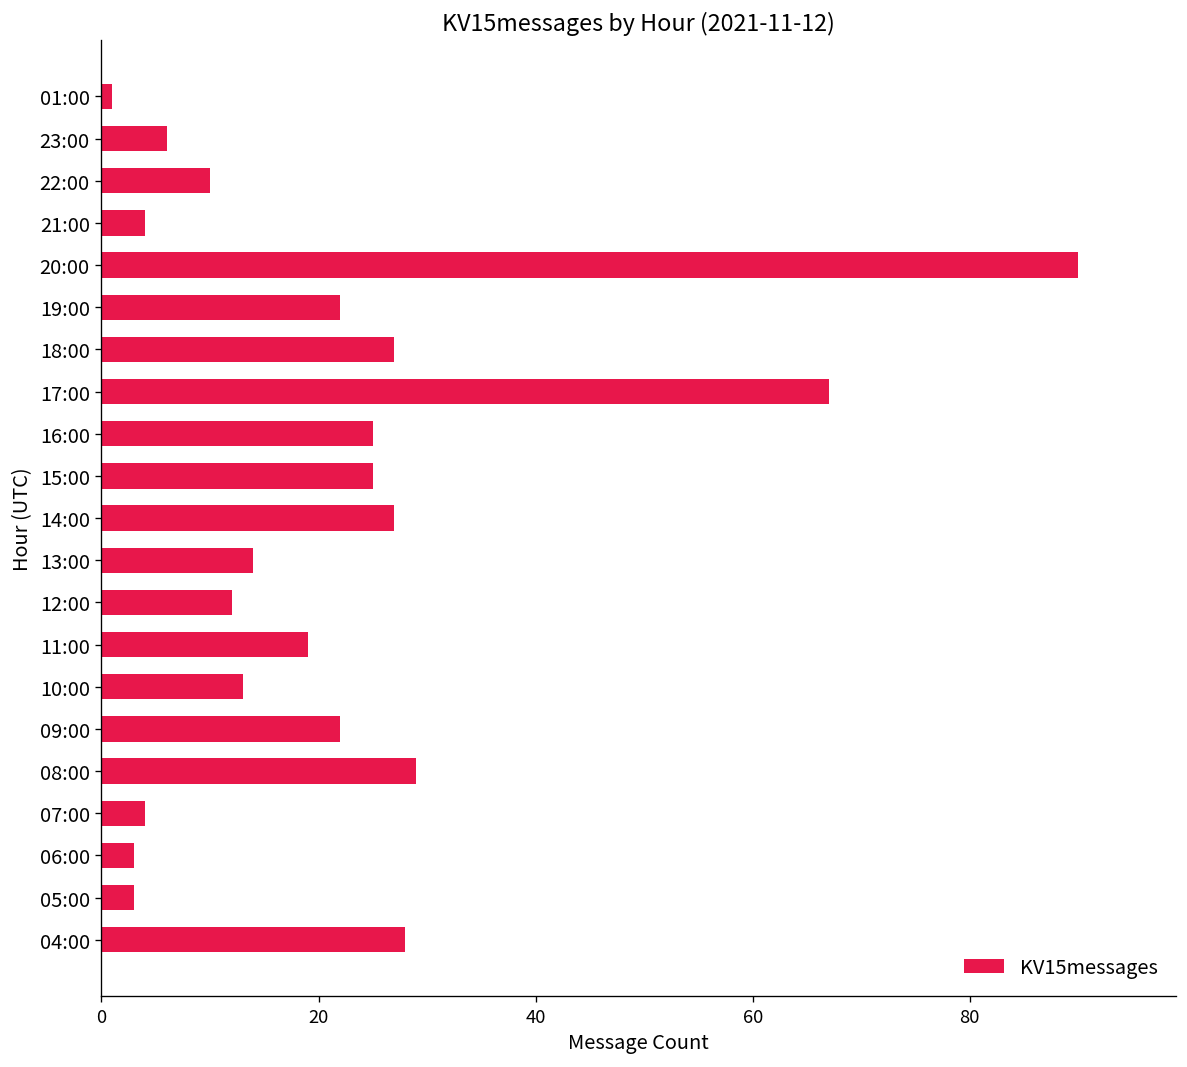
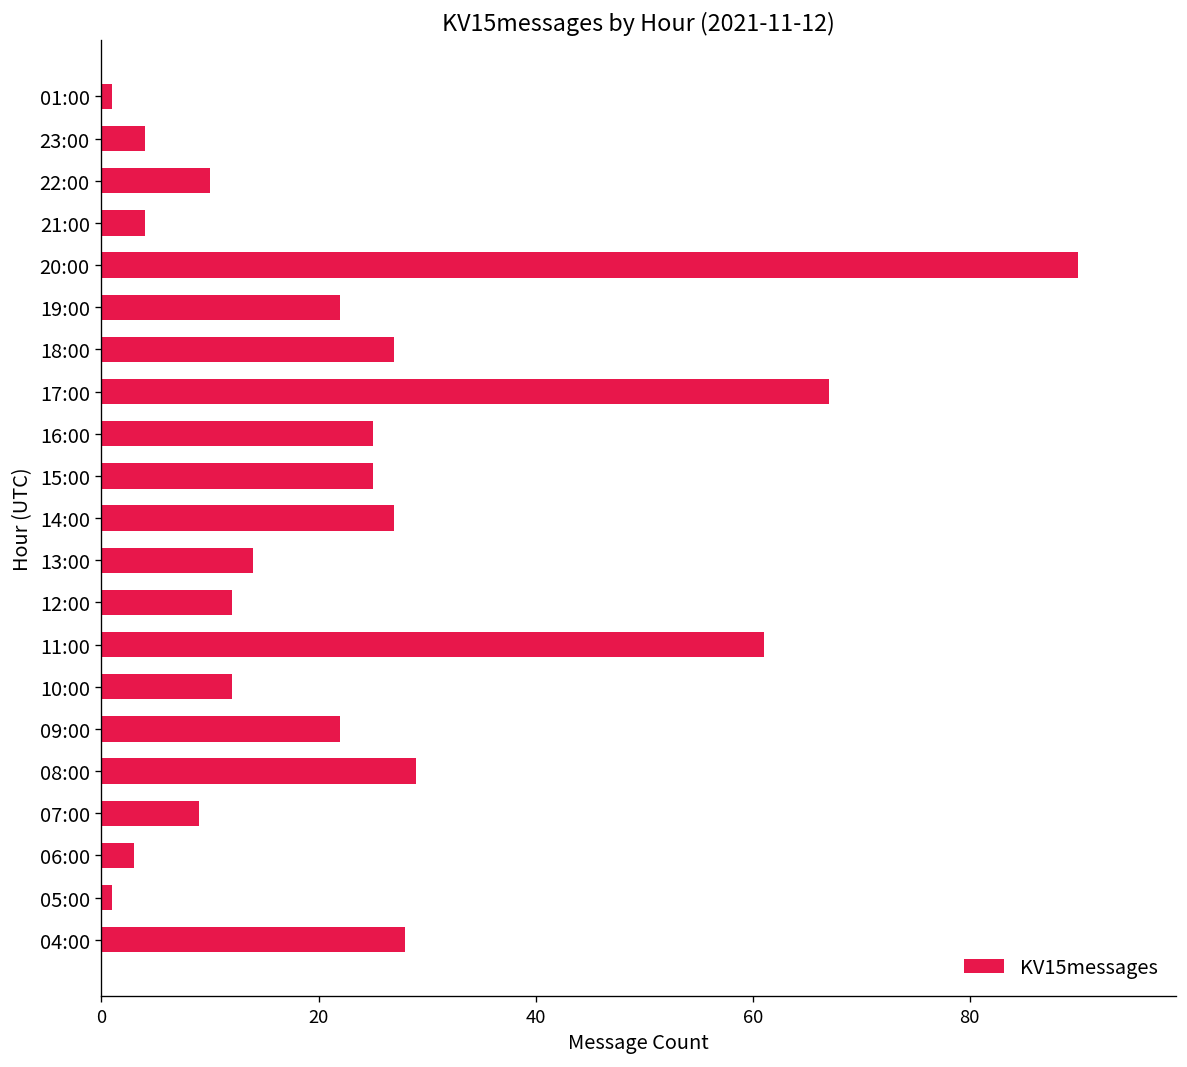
23:00: 6 -> 4
11:00: 19 -> 61
10:00: 13 -> 12
07:00: 4 -> 9
05:00: 3 -> 1
